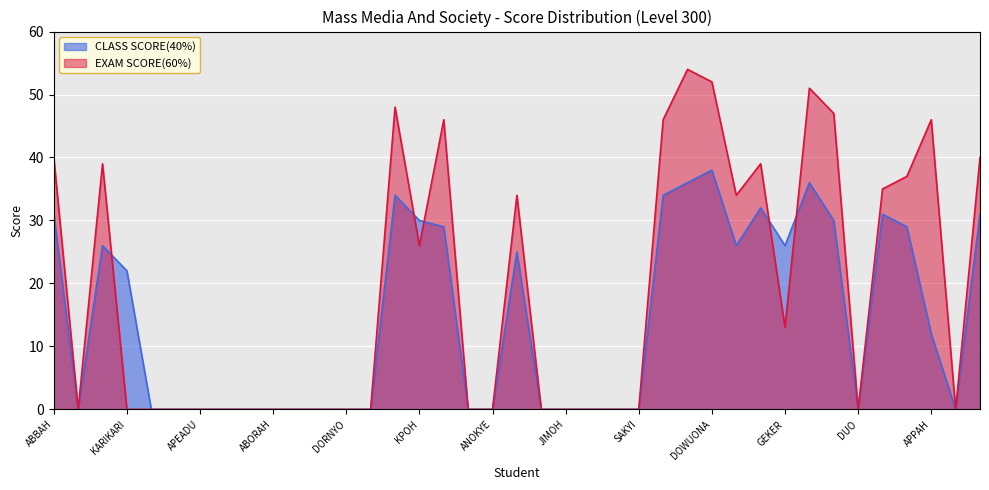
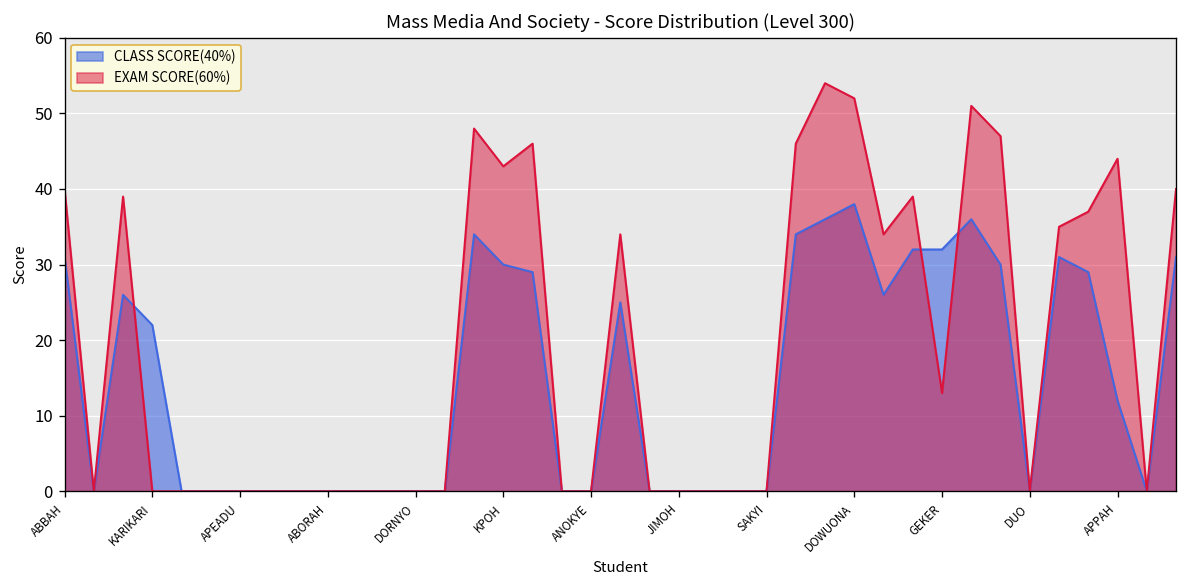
EXAM SCORE(60%), KPOH: 26 -> 43
CLASS SCORE(40%), GEKER: 26 -> 32
EXAM SCORE(60%), APPAH: 46 -> 44
